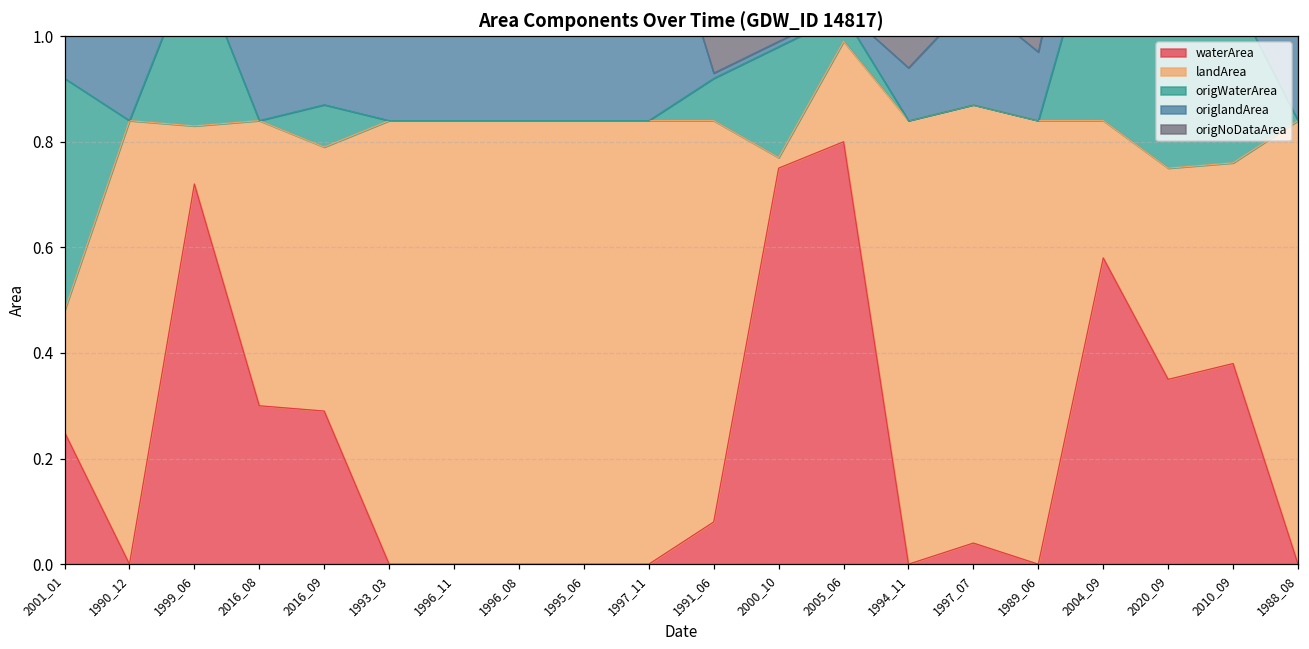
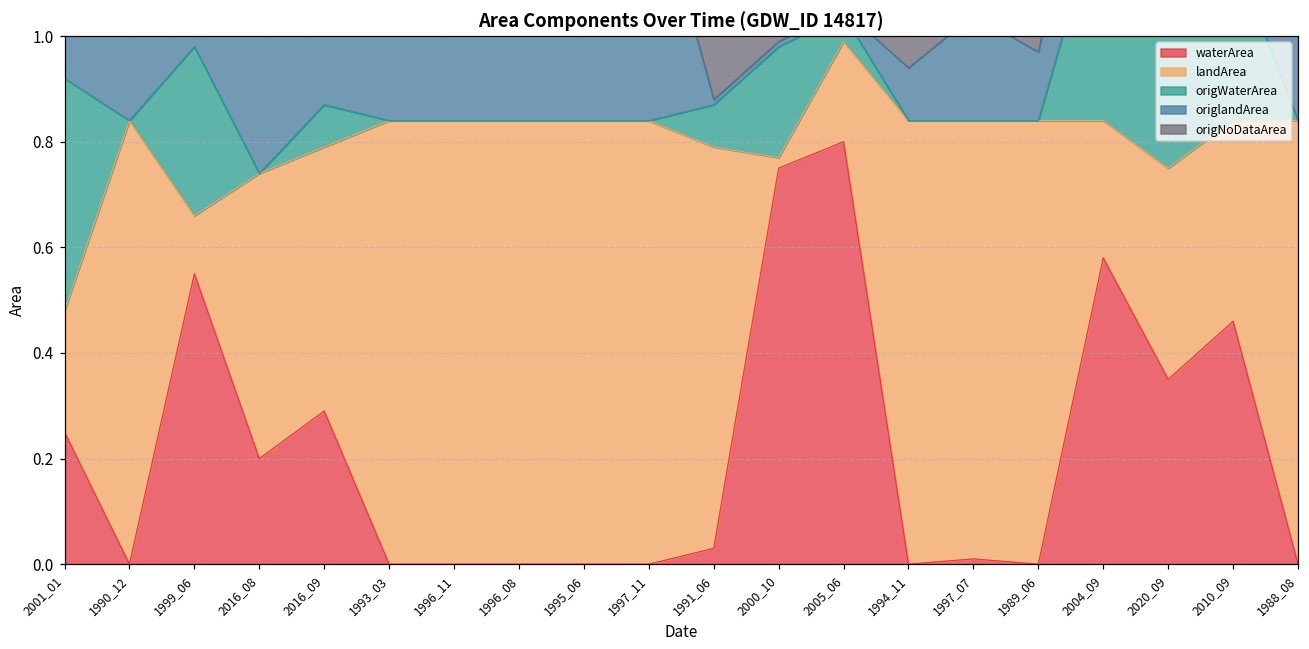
waterArea, 1999_06: 0.72 -> 0.55
waterArea, 2016_08: 0.3 -> 0.2
waterArea, 1991_06: 0.08 -> 0.03
waterArea, 1997_07: 0.04 -> 0.01
waterArea, 2010_09: 0.38 -> 0.46
